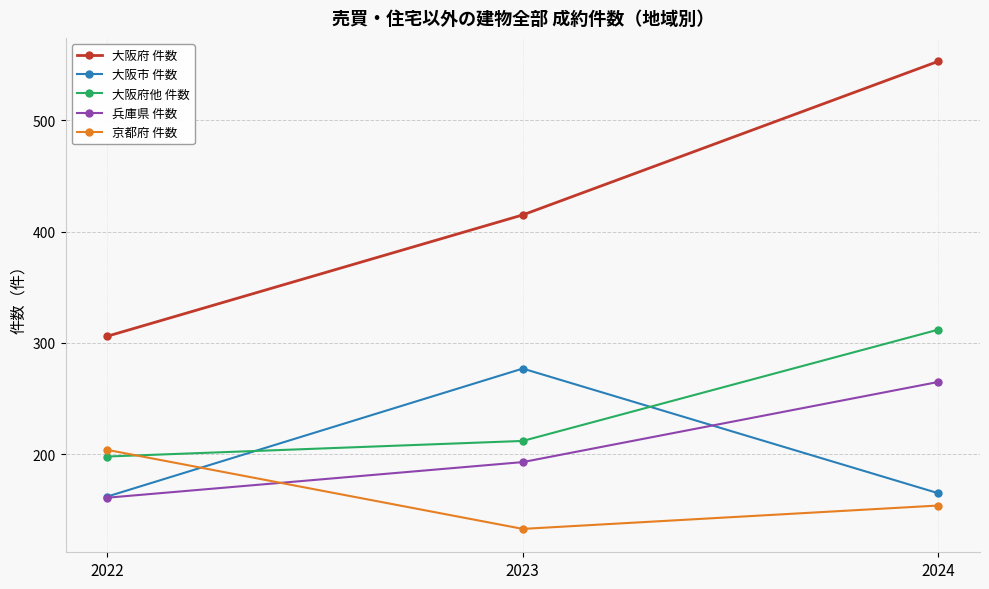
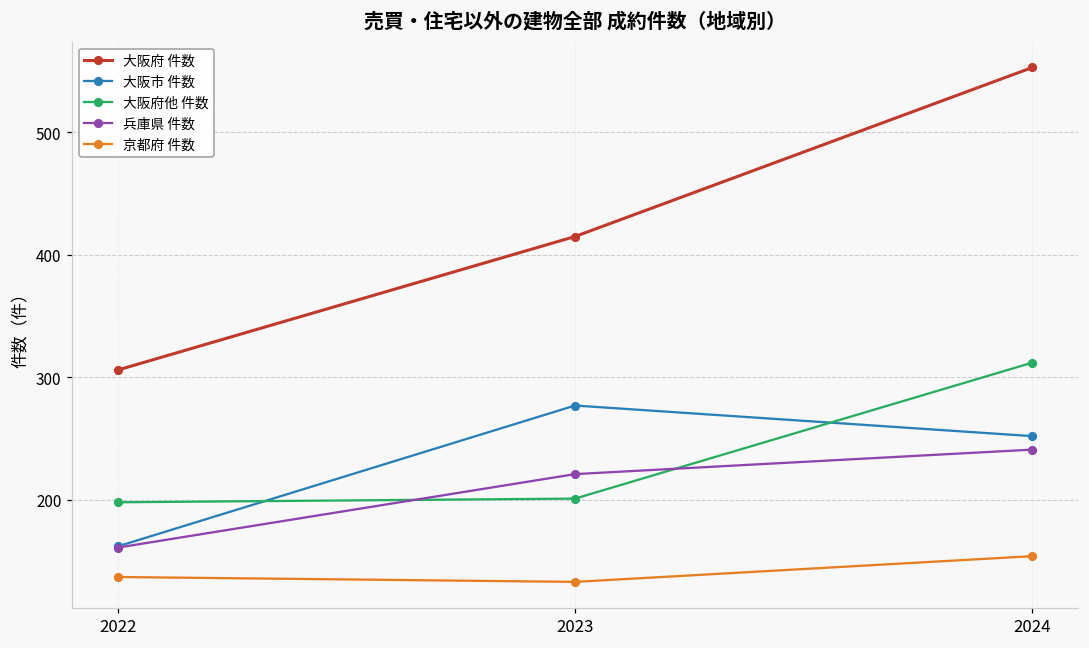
京都府 件数, 2022: 204 -> 137
大阪府他 件数, 2023: 212 -> 201
兵庫県 件数, 2023: 193 -> 221
大阪市 件数, 2024: 165 -> 252
兵庫県 件数, 2024: 265 -> 241
